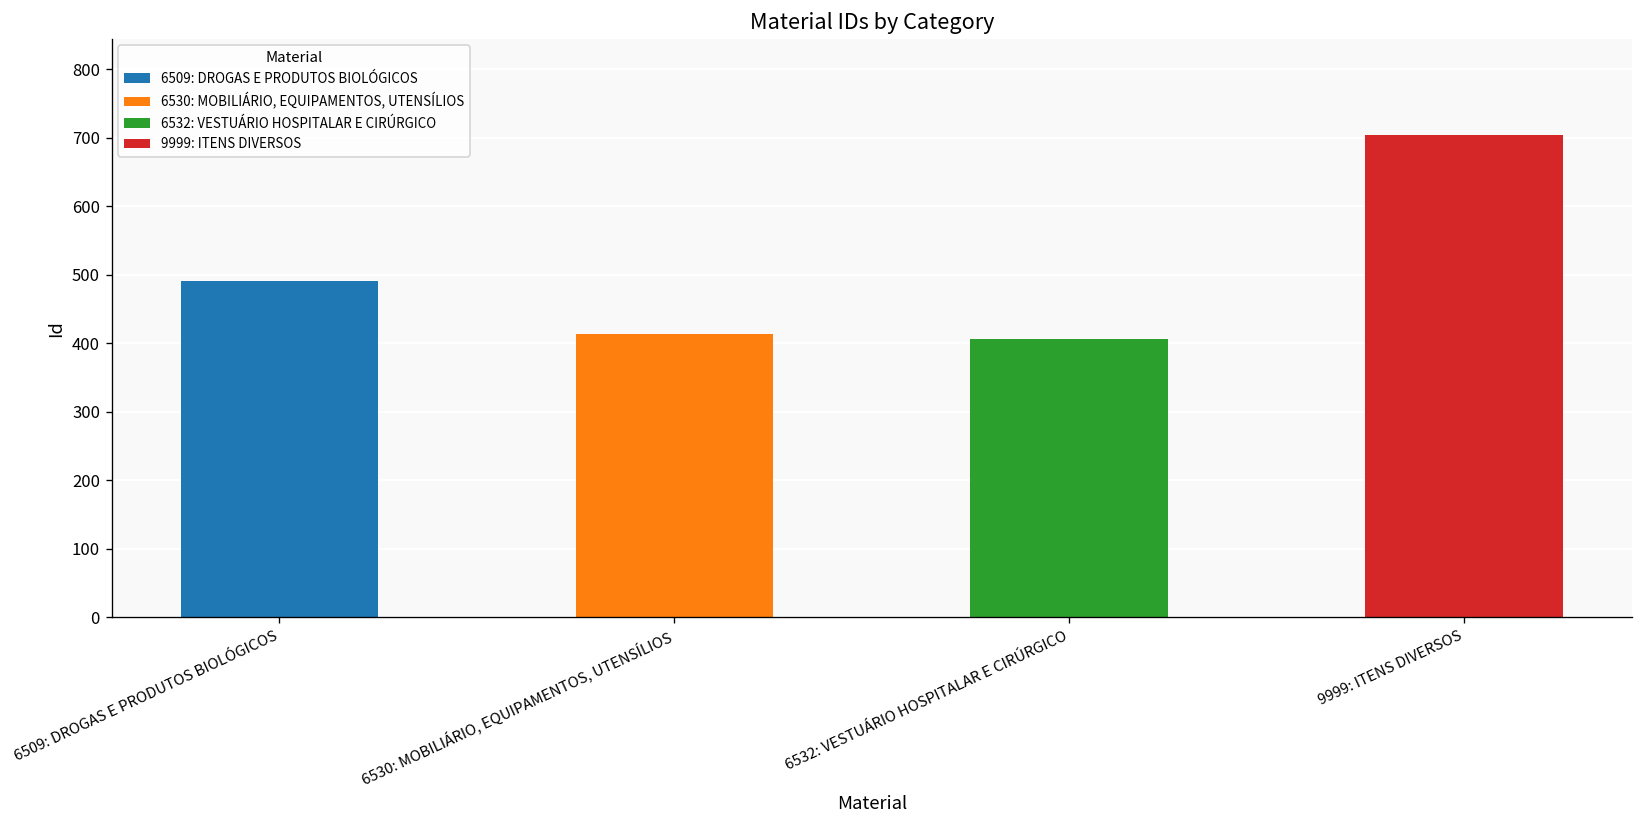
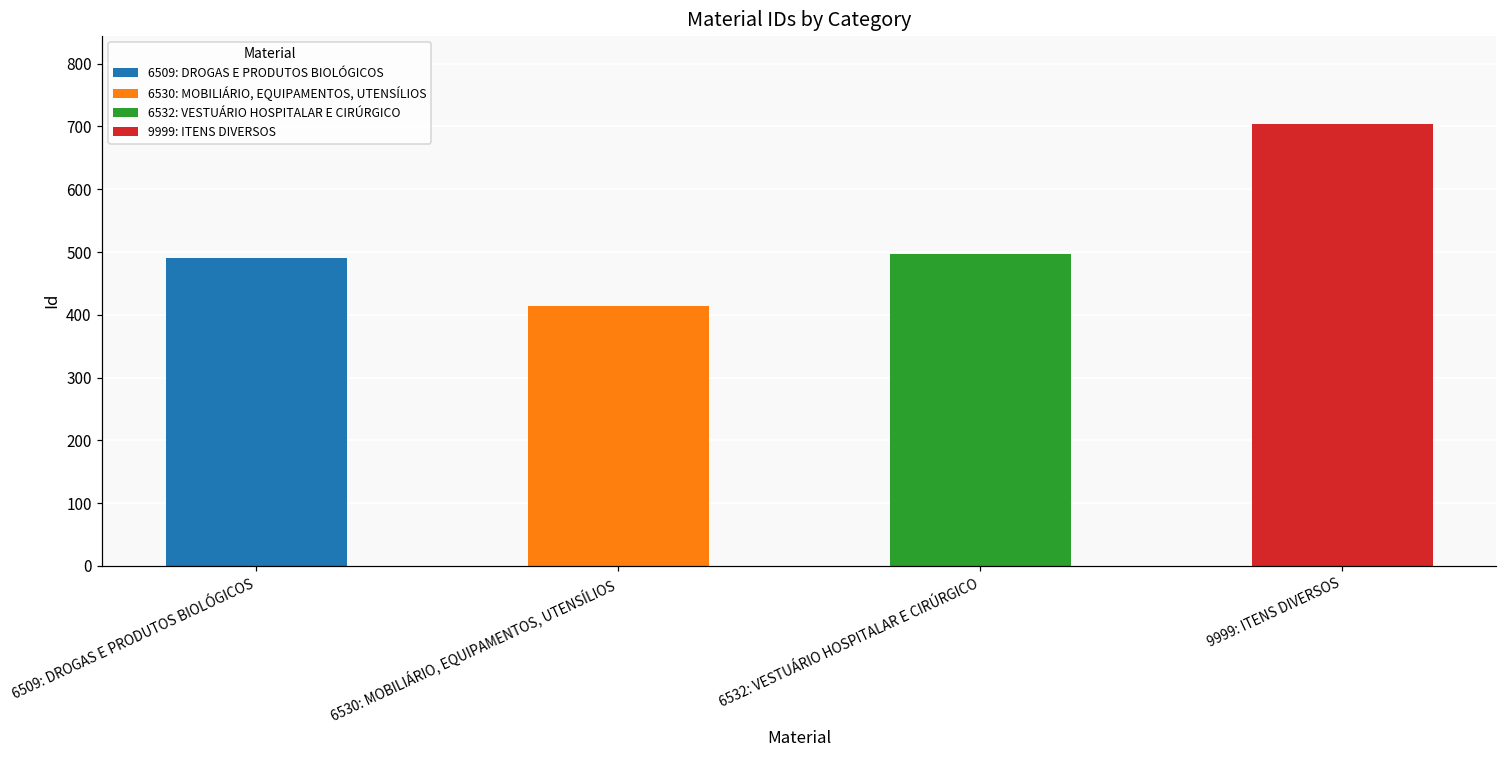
6532: VESTUÁRIO HOSPITALAR E CIRÚRGICO: 410 -> 500
